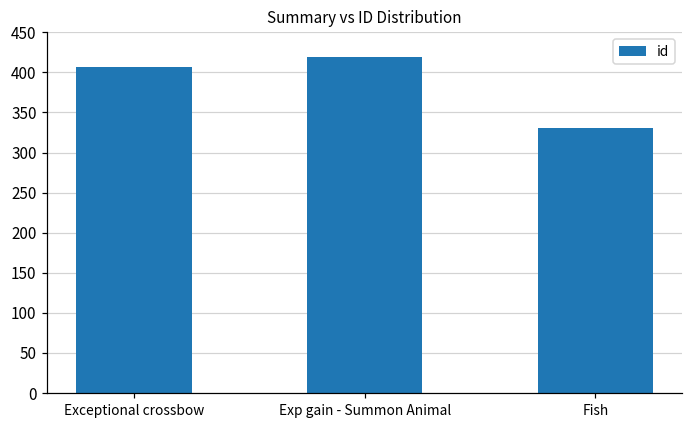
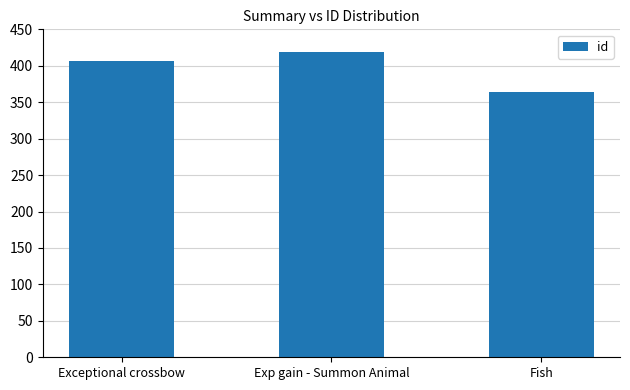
Fish: 330 -> 360
